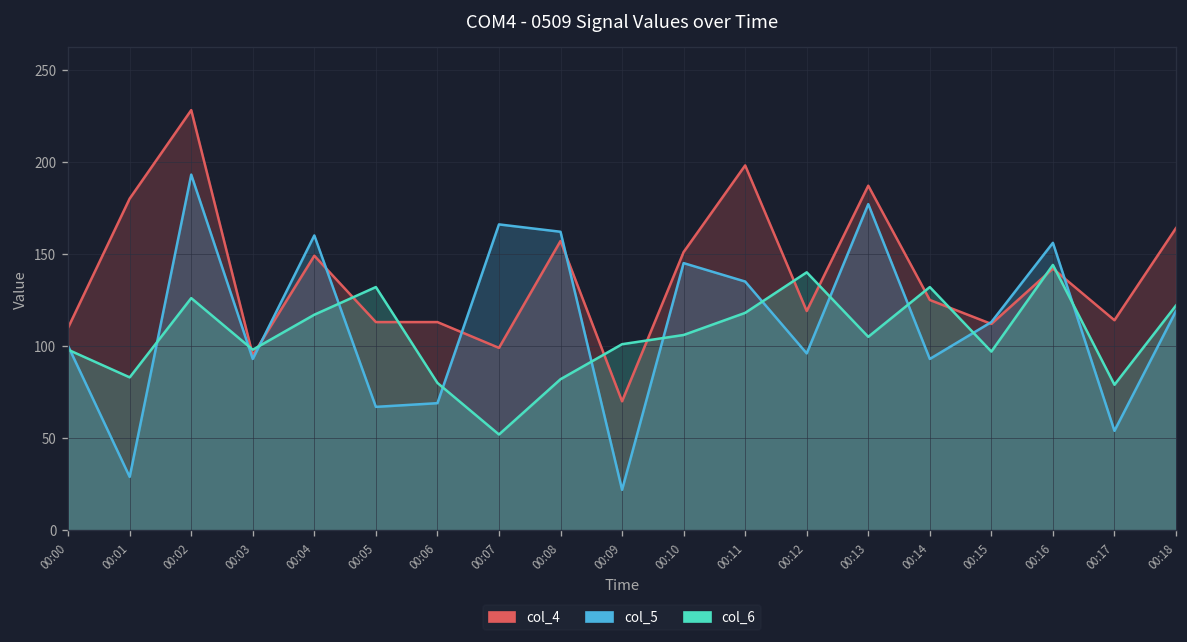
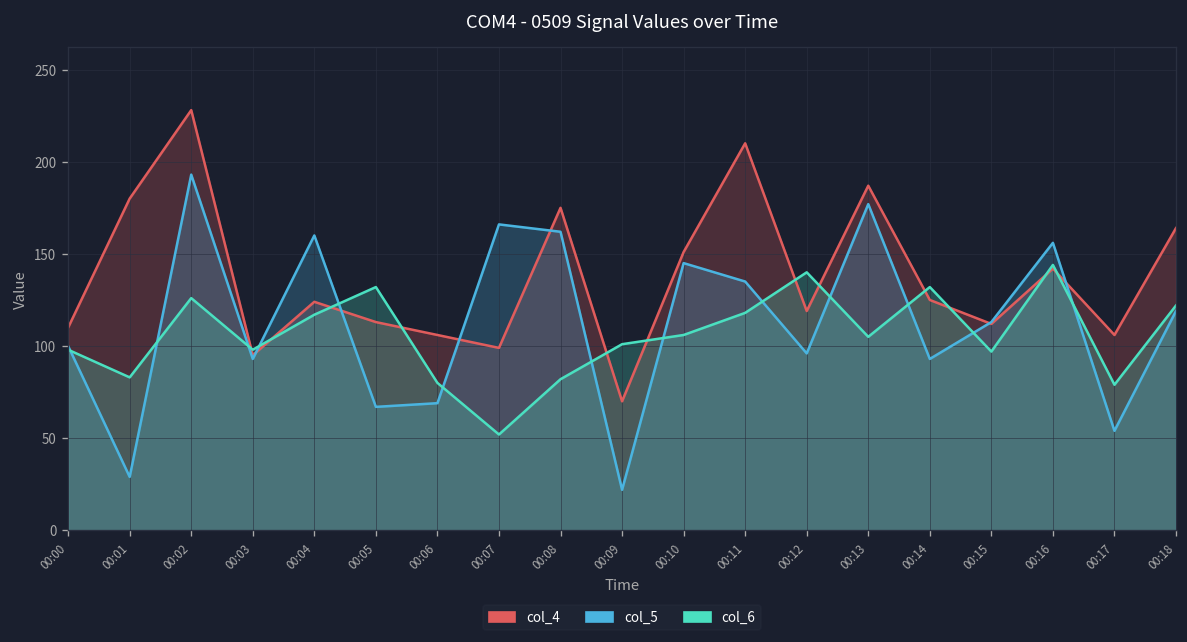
col_4, 00:04: 149 -> 124
col_4, 00:06: 113 -> 106
col_4, 00:08: 157 -> 175
col_4, 00:11: 198 -> 210
col_4, 00:17: 114 -> 106
